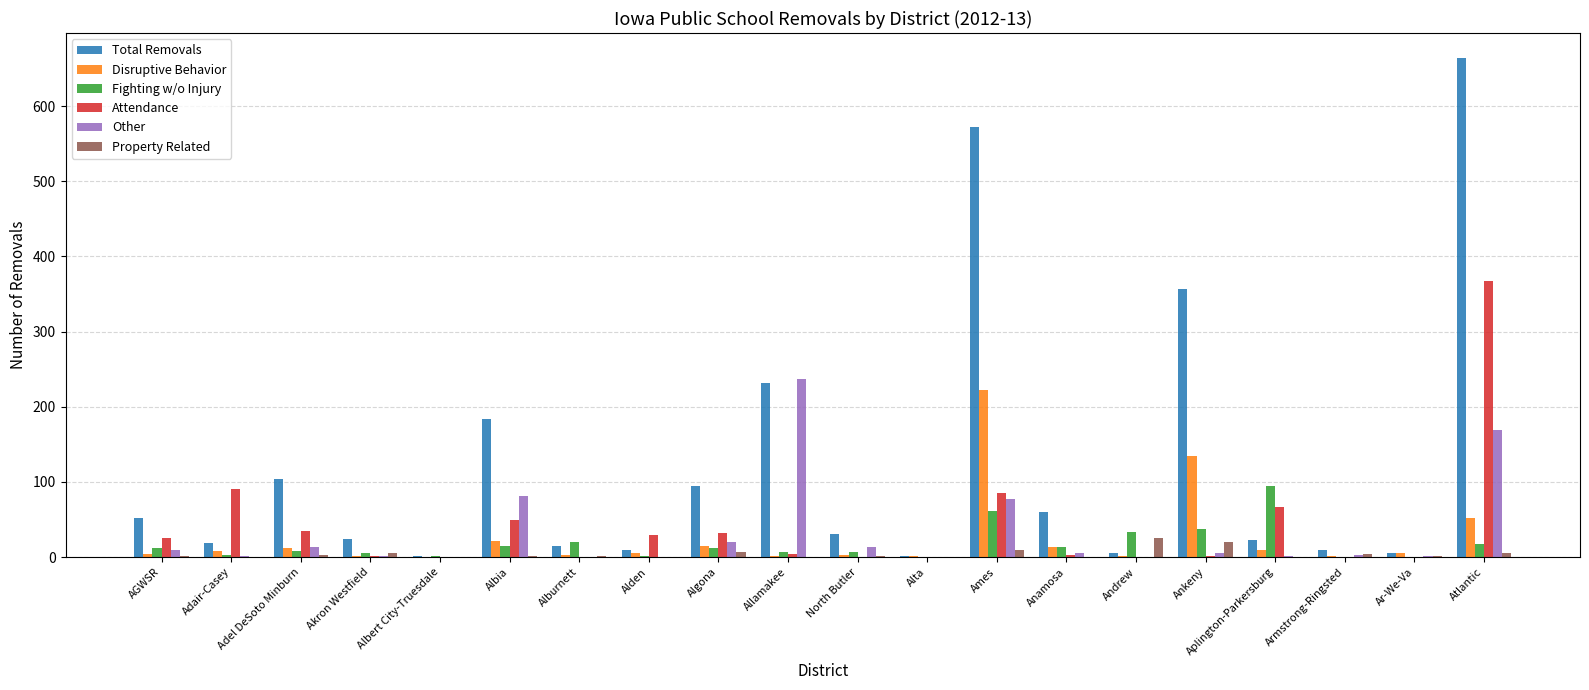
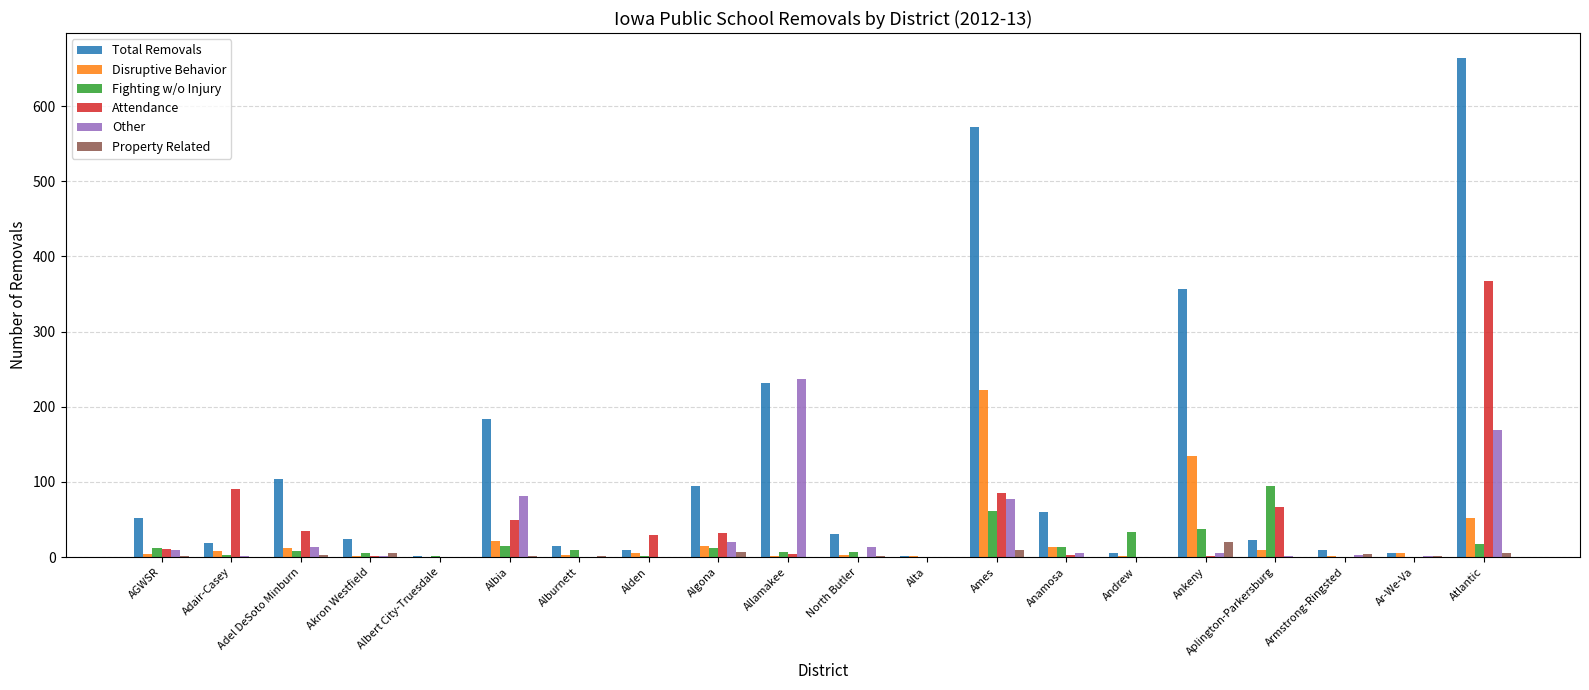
Attendance, AGWSR: 30 -> 10
Fighting w/o Injury, Alburnett: 20 -> 10
Property Related, Andrew: 30 -> 0
